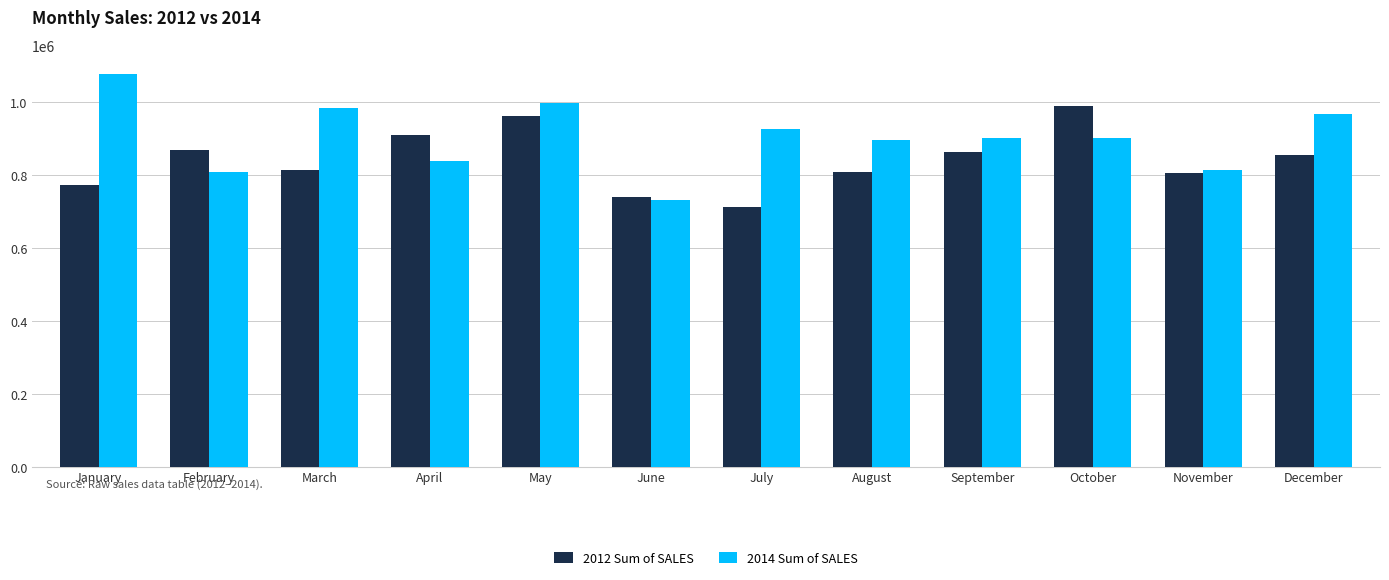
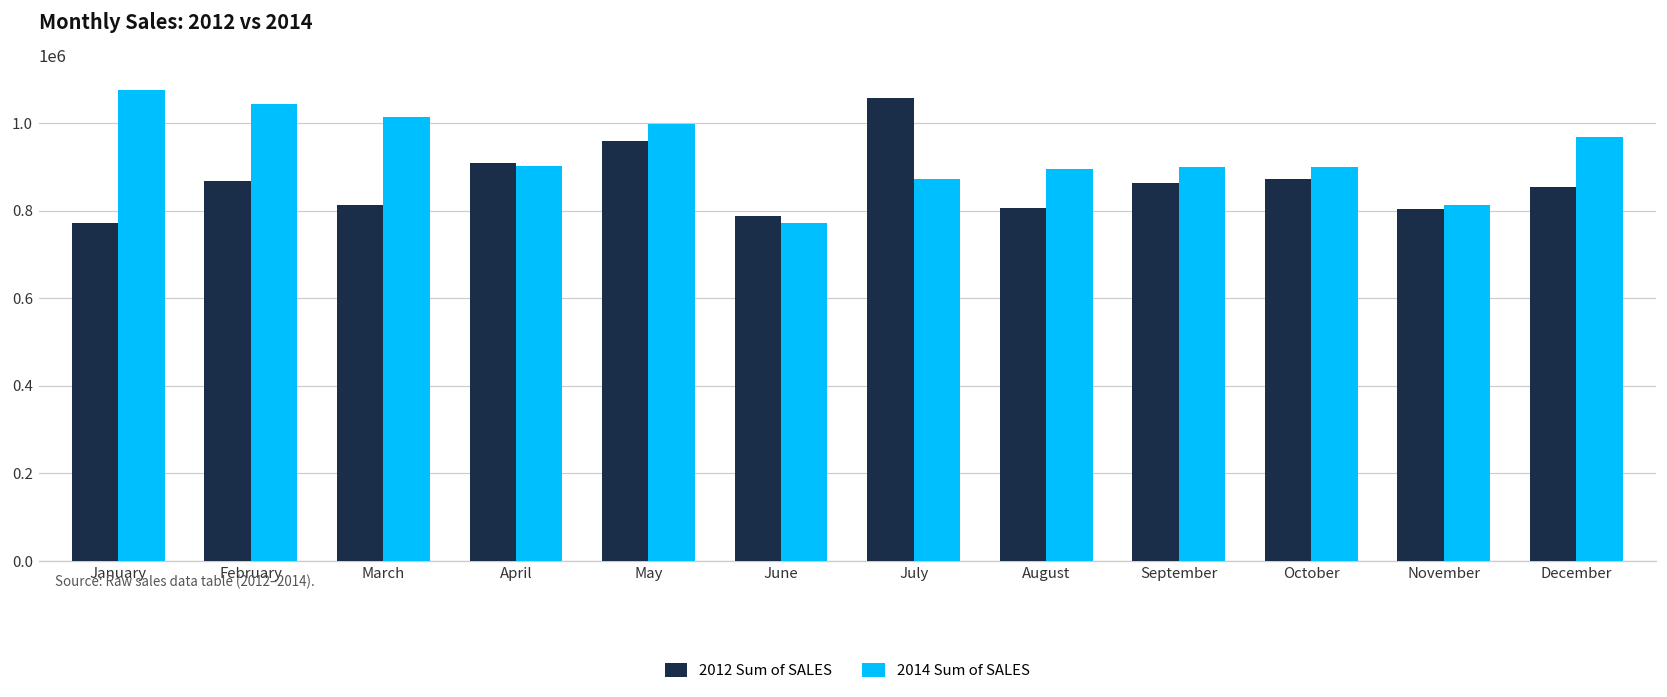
2014 Sum of SALES, February: 810000 -> 1040000
2014 Sum of SALES, March: 980000 -> 1010000
2014 Sum of SALES, April: 840000 -> 900000
2012 Sum of SALES, June: 740000 -> 790000
2014 Sum of SALES, June: 730000 -> 770000
2012 Sum of SALES, July: 710000 -> 1060000
2014 Sum of SALES, July: 920000 -> 870000
2012 Sum of SALES, October: 990000 -> 870000
